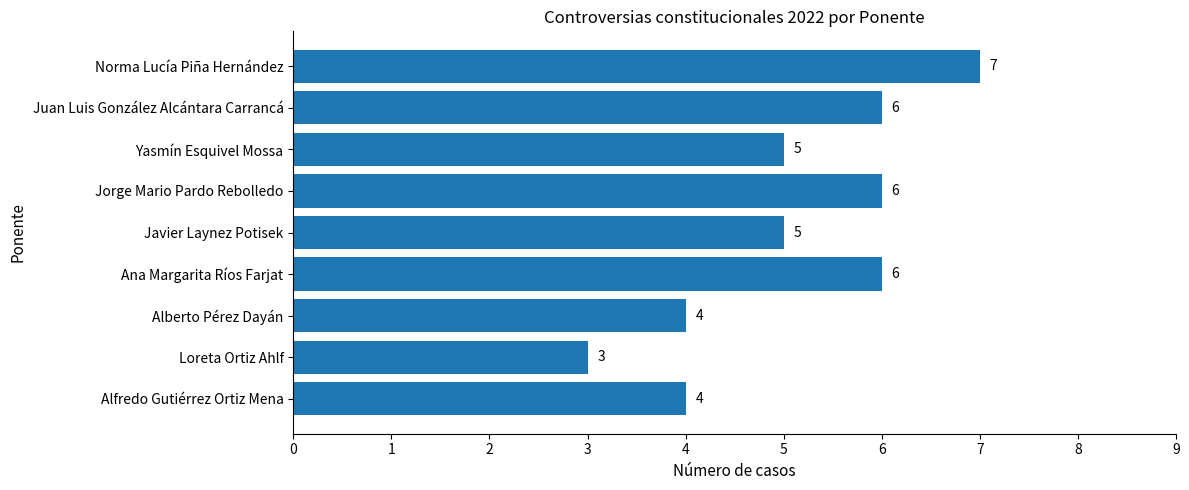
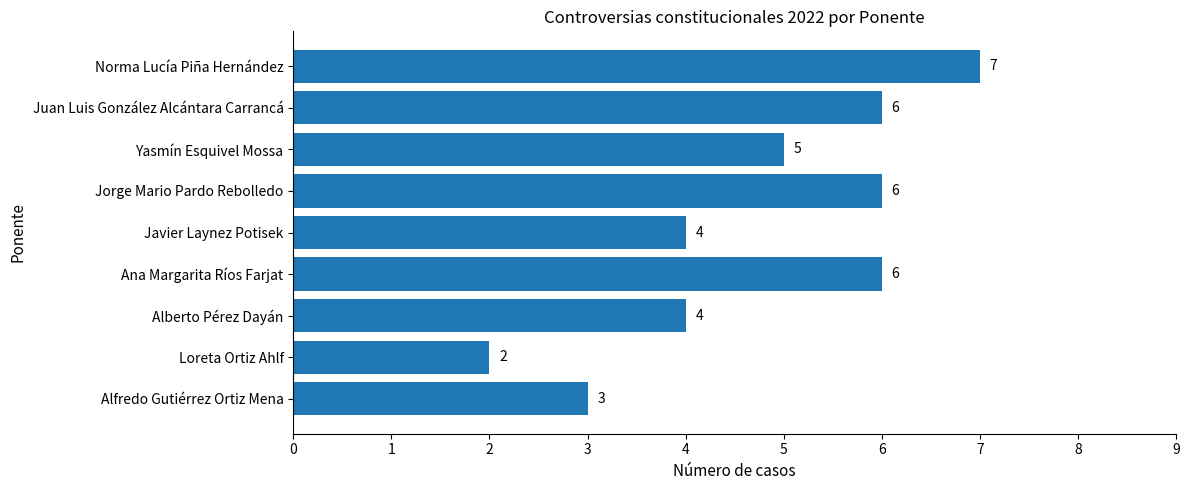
Javier Laynez Potisek: 5 -> 4
Loreta Ortiz Ahlf: 3 -> 2
Alfredo Gutiérrez Ortiz Mena: 4 -> 3
